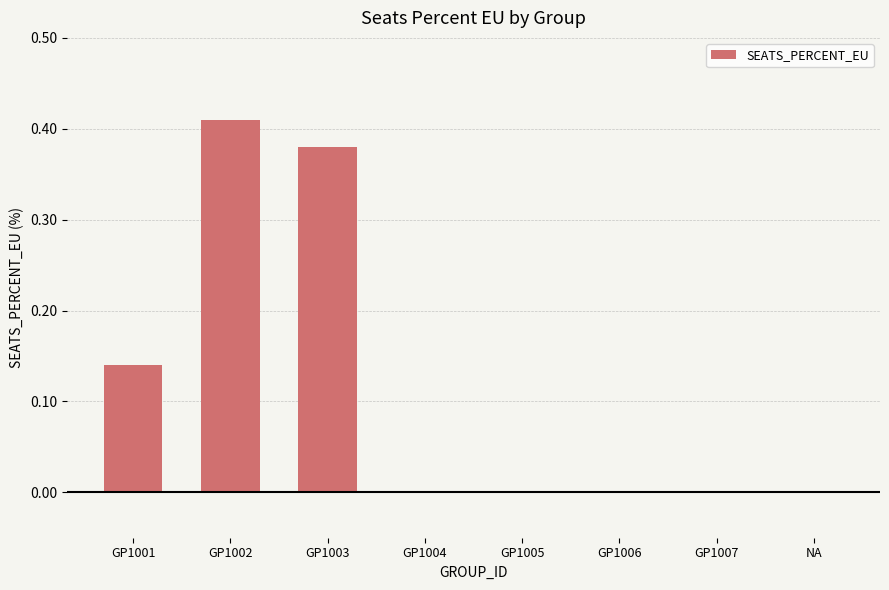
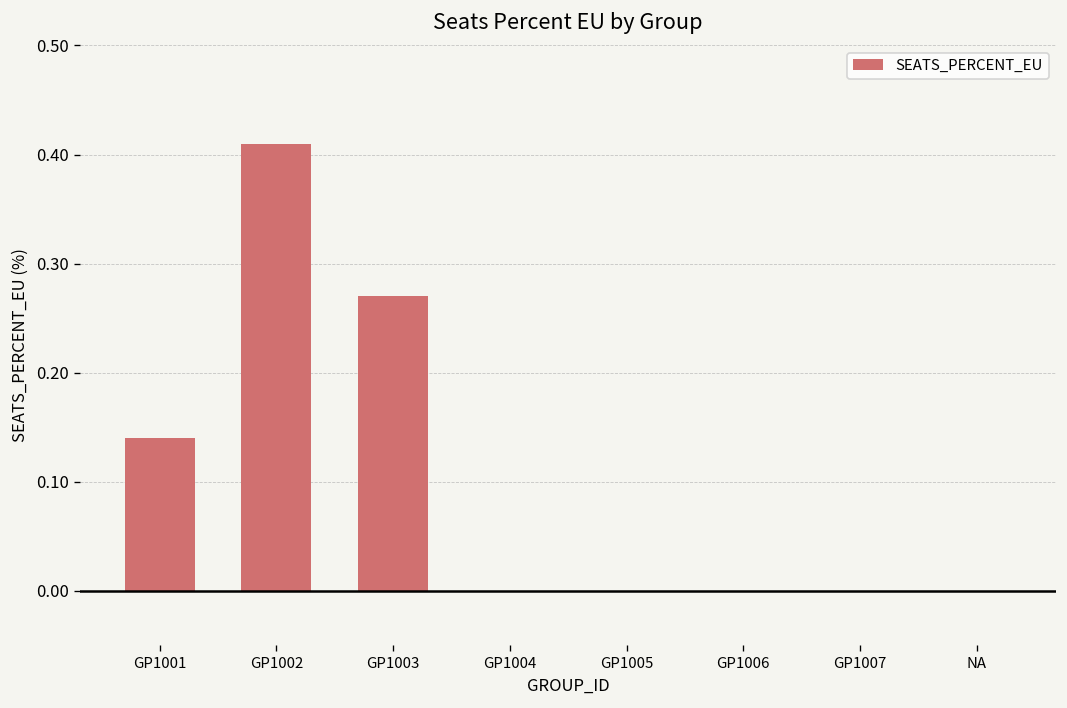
GP1003: 0.38 -> 0.27
